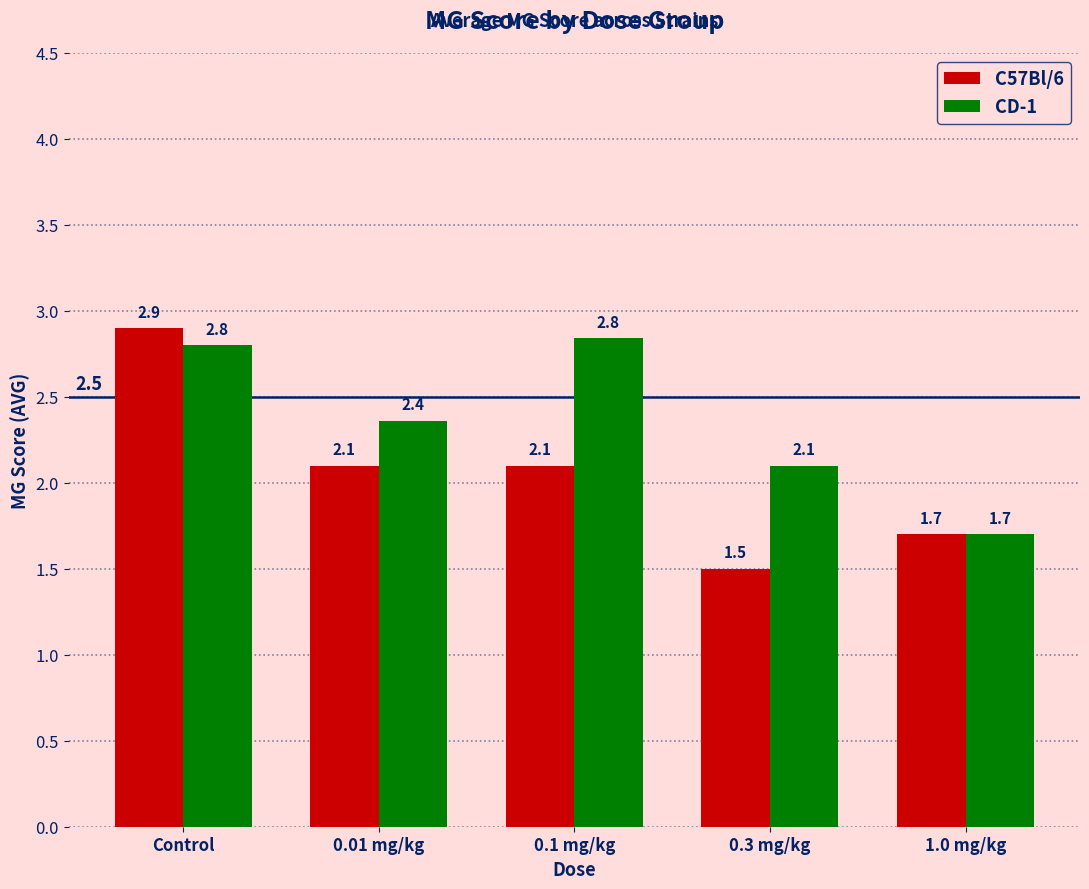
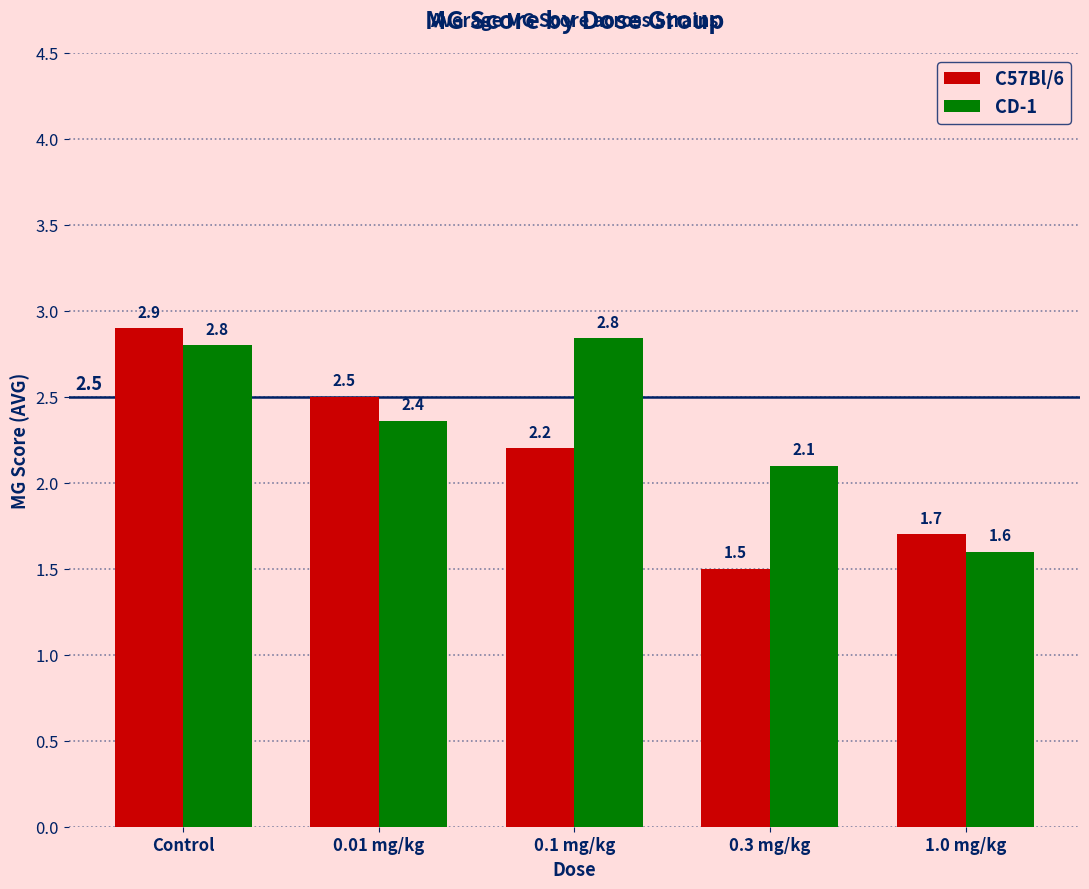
C57Bl/6, 0.01 mg/kg: 2.1 -> 2.5
C57Bl/6, 0.1 mg/kg: 2.1 -> 2.2
CD-1, 1.0 mg/kg: 1.7 -> 1.6
